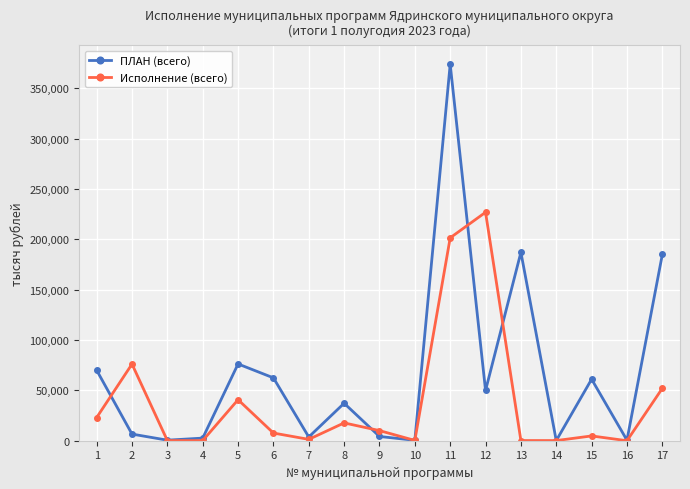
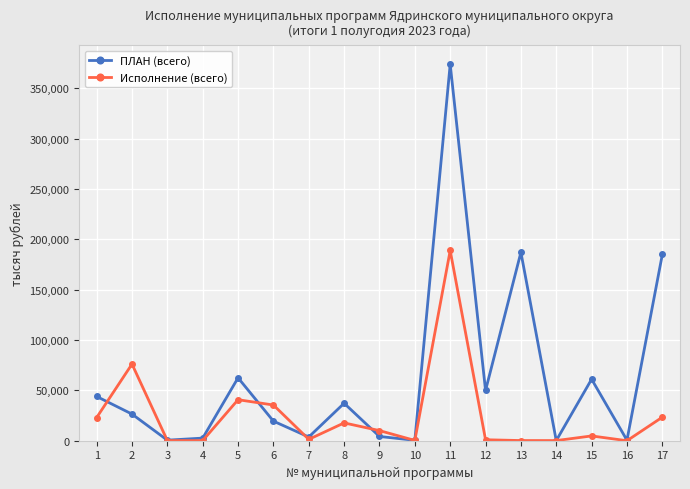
ПЛАН (всего), 1: 70,000 -> 44,000
ПЛАН (всего), 2: 7,000 -> 26,000
ПЛАН (всего), 5: 76,000 -> 63,000
ПЛАН (всего), 6: 62,000 -> 19,000
Исполнение (всего), 6: 8,000 -> 35,000
Исполнение (всего), 11: 202,000 -> 189,000
Исполнение (всего), 12: 227,000 -> 1,000
Исполнение (всего), 17: 52,000 -> 23,000
